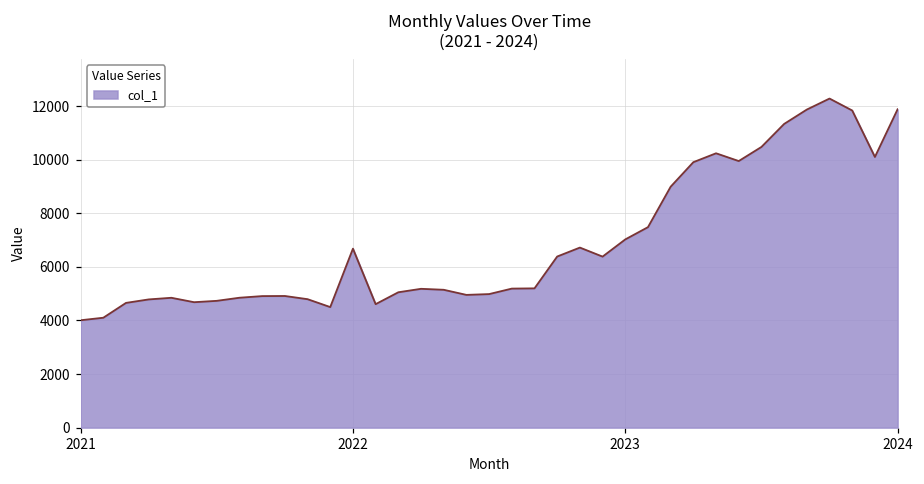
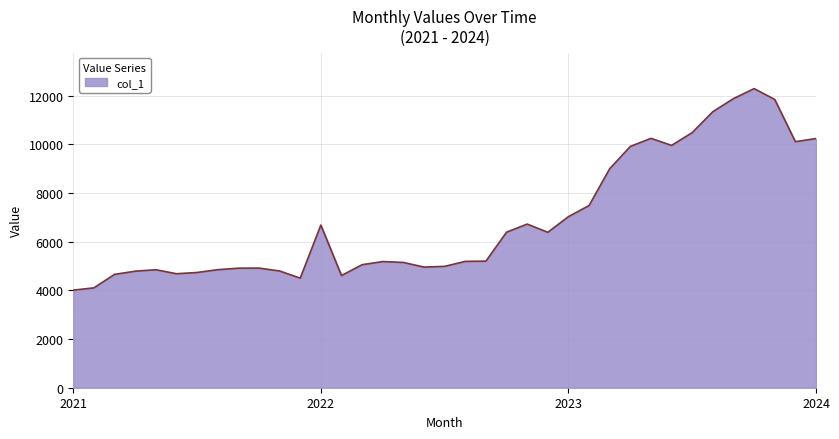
2024: 11900 -> 10200
